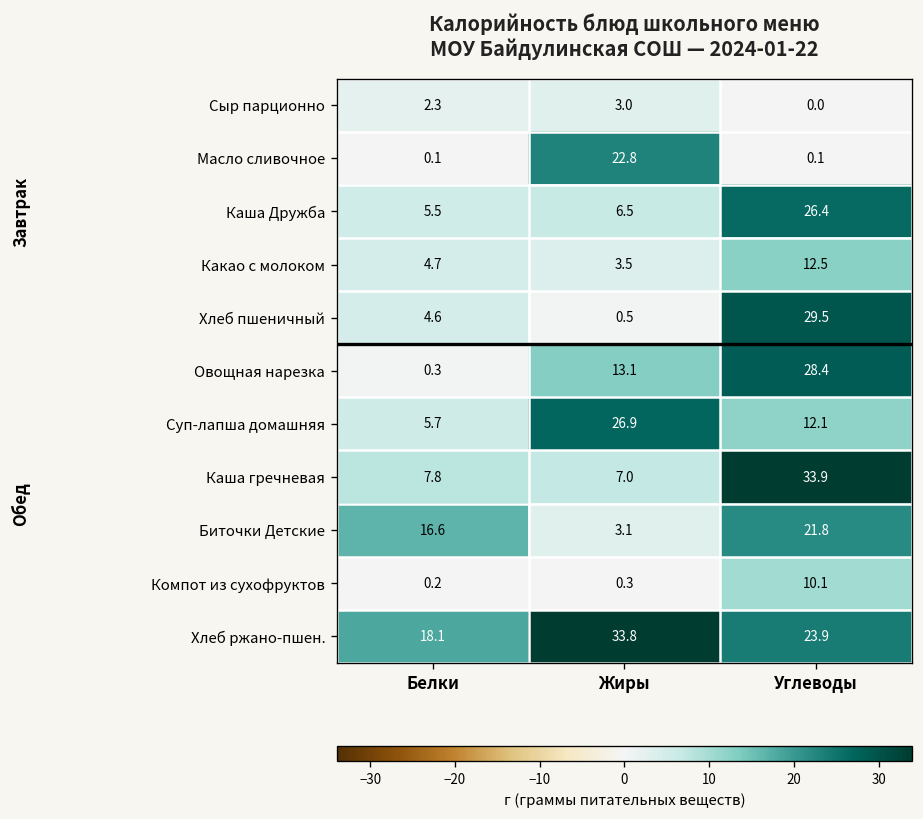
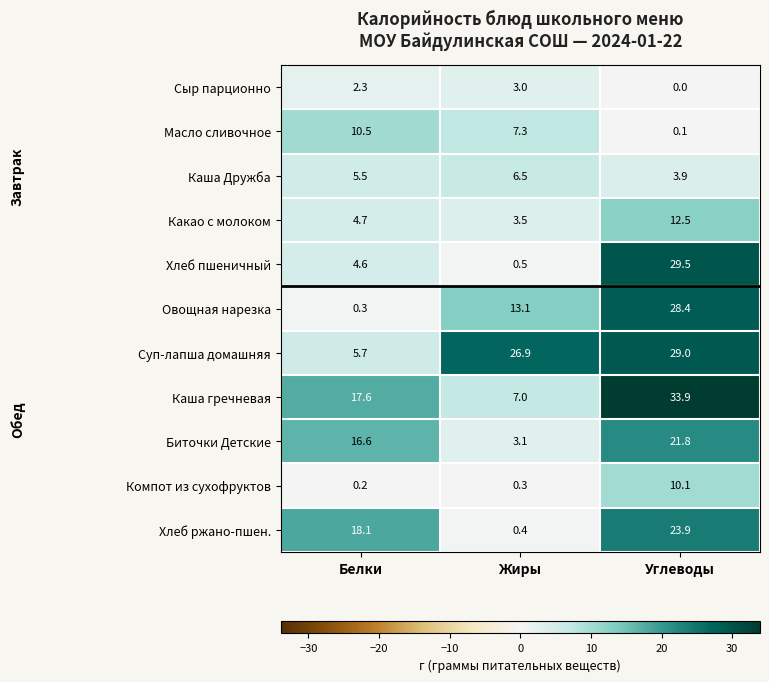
Масло сливочное, Белки: 0.1 -> 10.5
Масло сливочное, Жиры: 22.8 -> 7.3
Каша Дружба, Углеводы: 26.4 -> 3.9
Суп-лапша домашняя, Углеводы: 12.1 -> 29.0
Каша гречневая, Белки: 7.8 -> 17.6
Хлеб ржано-пшен., Жиры: 33.8 -> 0.4
